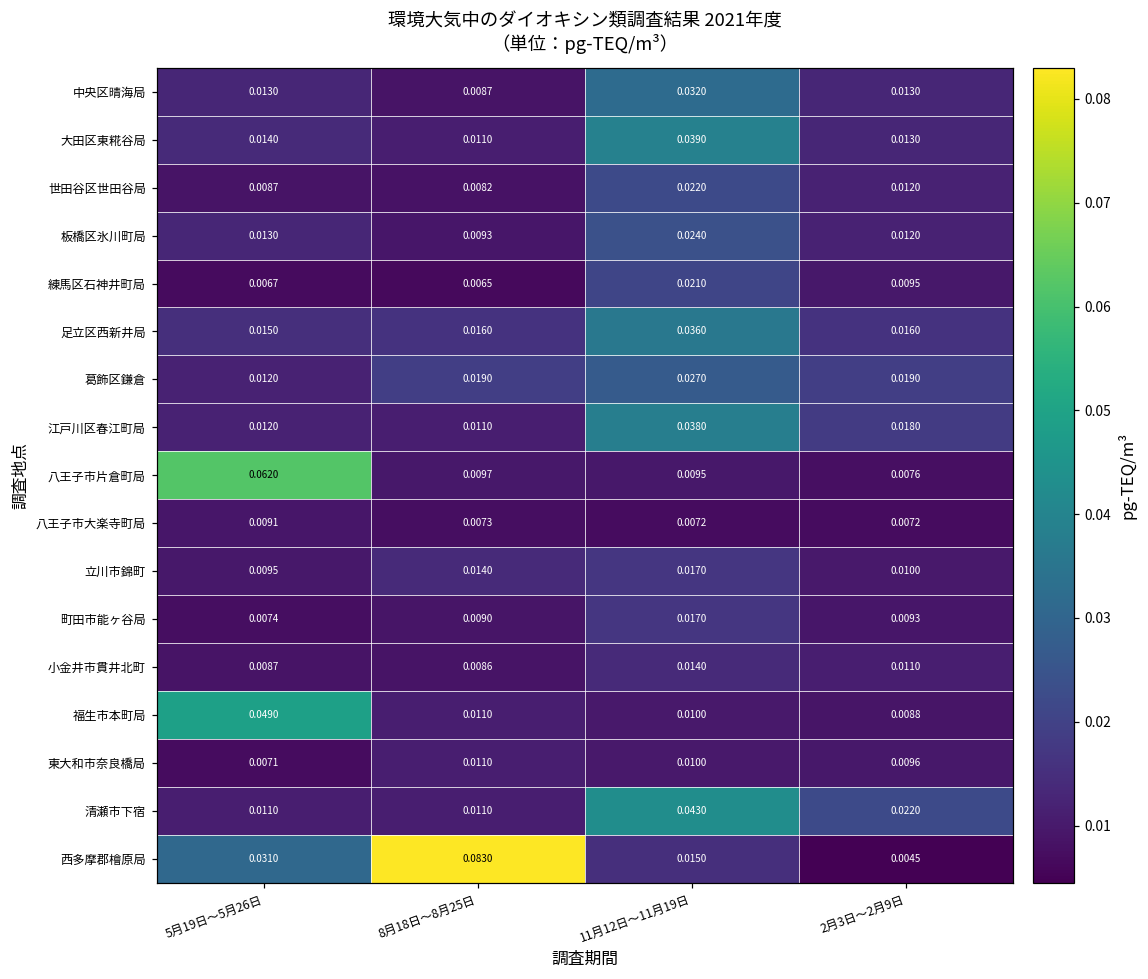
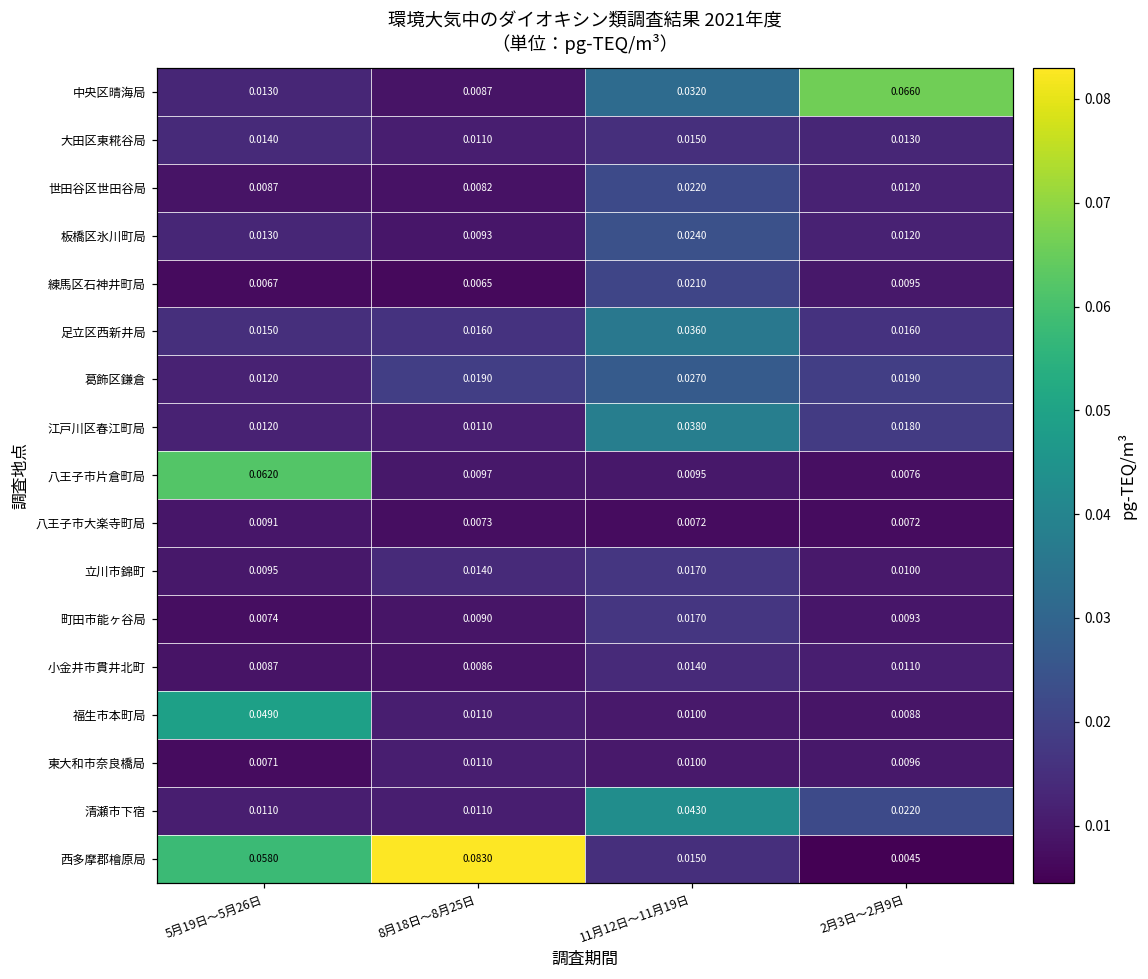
中央区晴海局, 2月3日～2月9日: 0.0130 -> 0.0660
大田区東糀谷局, 11月12日～11月19日: 0.0390 -> 0.0150
西多摩郡檜原局, 5月19日～5月26日: 0.0310 -> 0.0580
